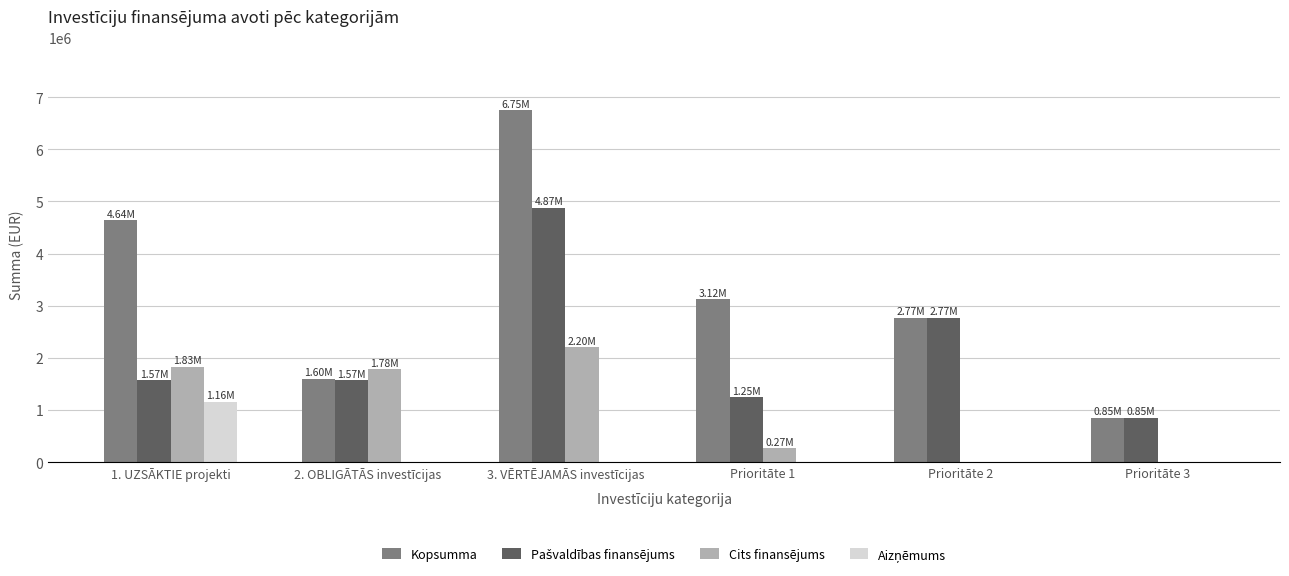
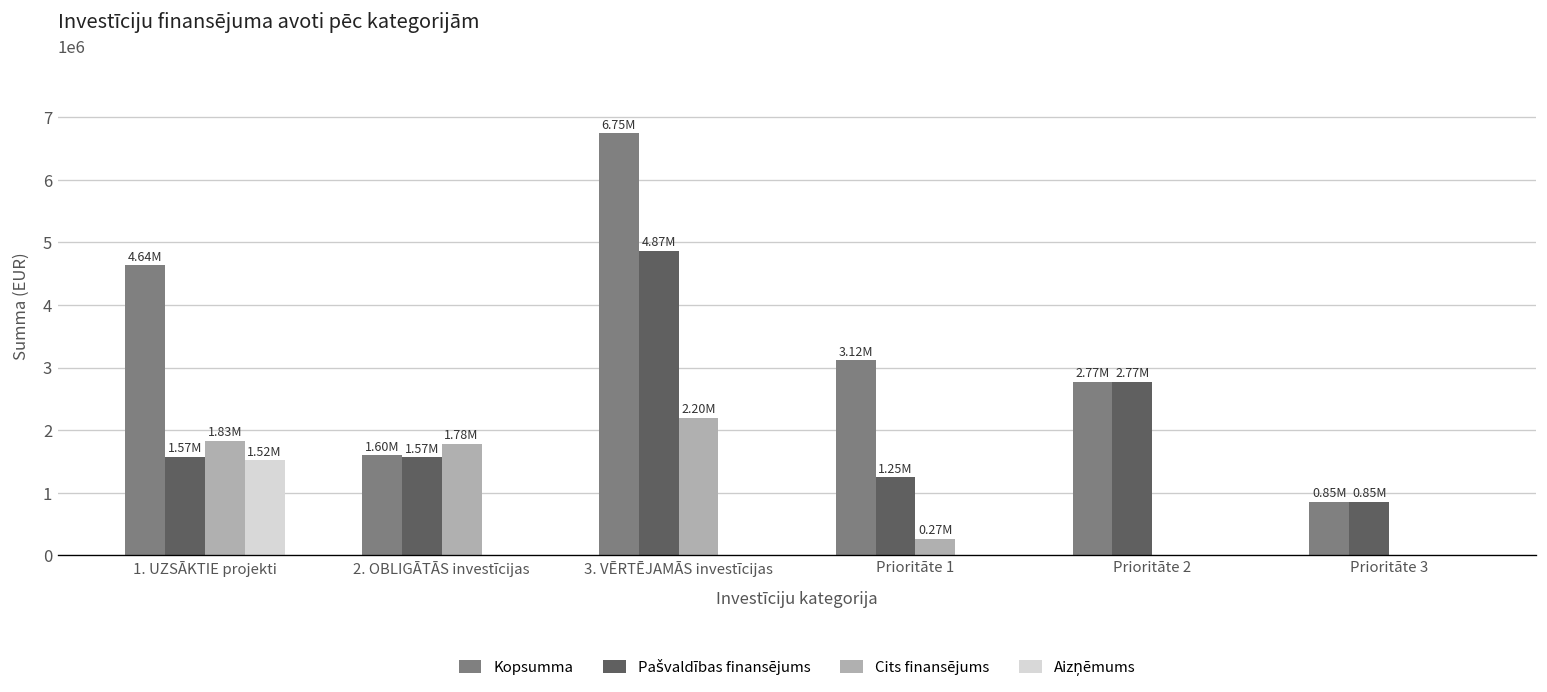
Aizņēmums, 1. UZSĀKTIE projekti: 1.16M -> 1.52M
